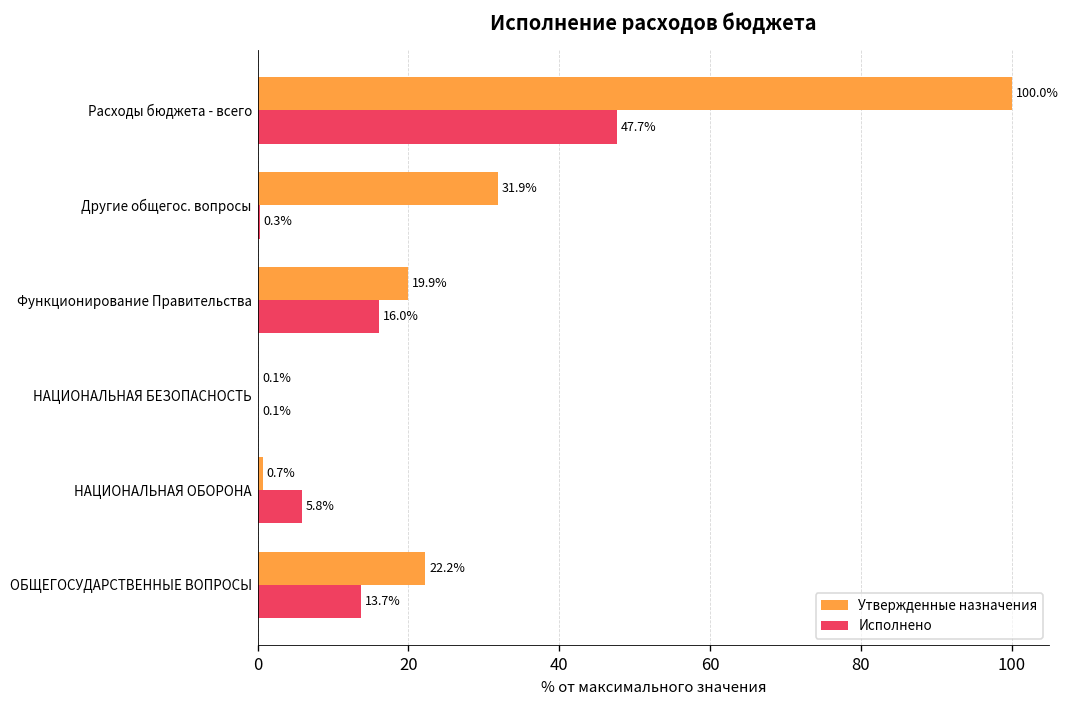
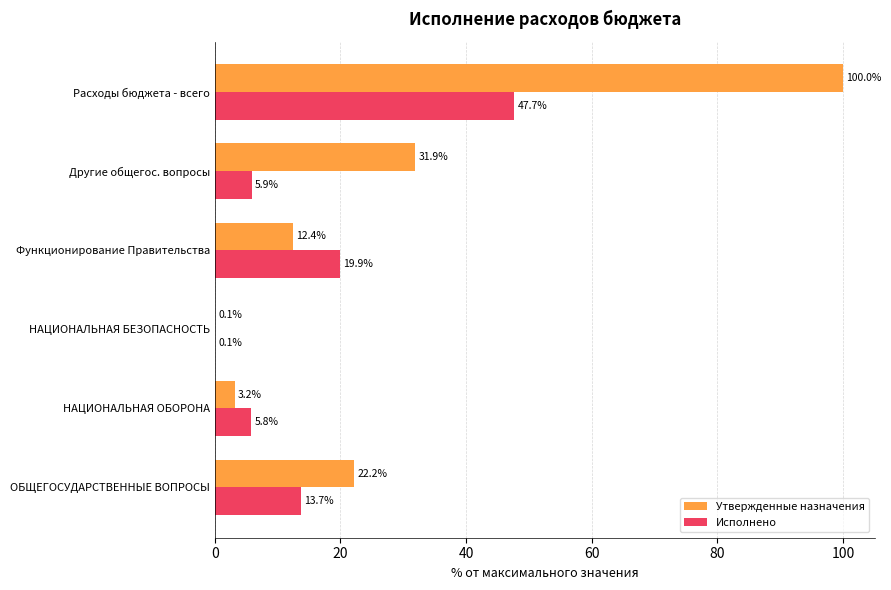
Исполнено, Другие общегос. вопросы: 0.3% -> 5.9%
Утвержденные назначения, Функционирование Правительства: 19.9% -> 12.4%
Исполнено, Функционирование Правительства: 16.0% -> 19.9%
Утвержденные назначения, НАЦИОНАЛЬНАЯ ОБОРОНА: 0.7% -> 3.2%
